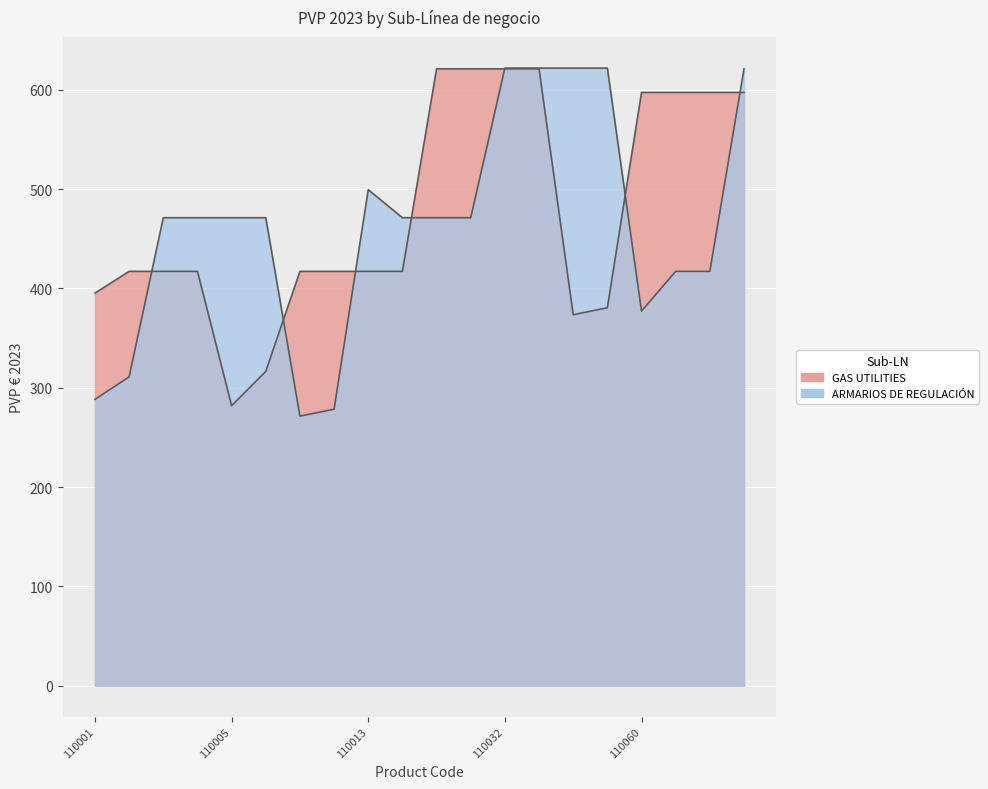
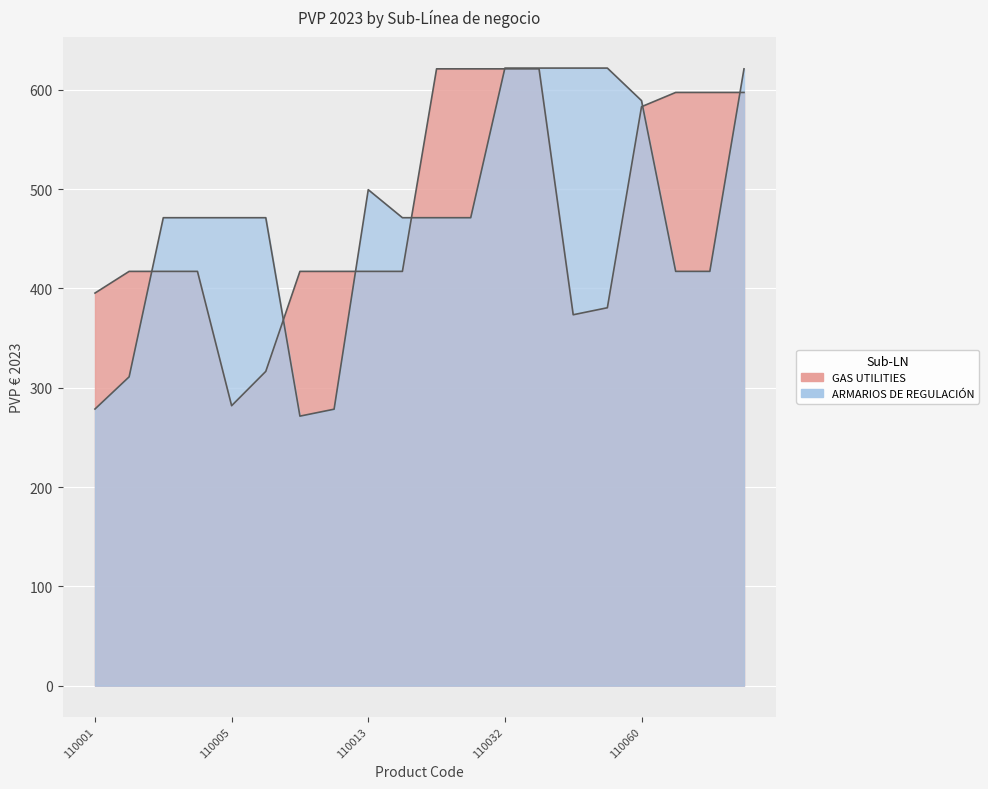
ARMARIOS DE REGULACIÓN, 110001: 290 -> 280
GAS UTILITIES, 110060: 600 -> 580
ARMARIOS DE REGULACIÓN, 110060: 380 -> 590
